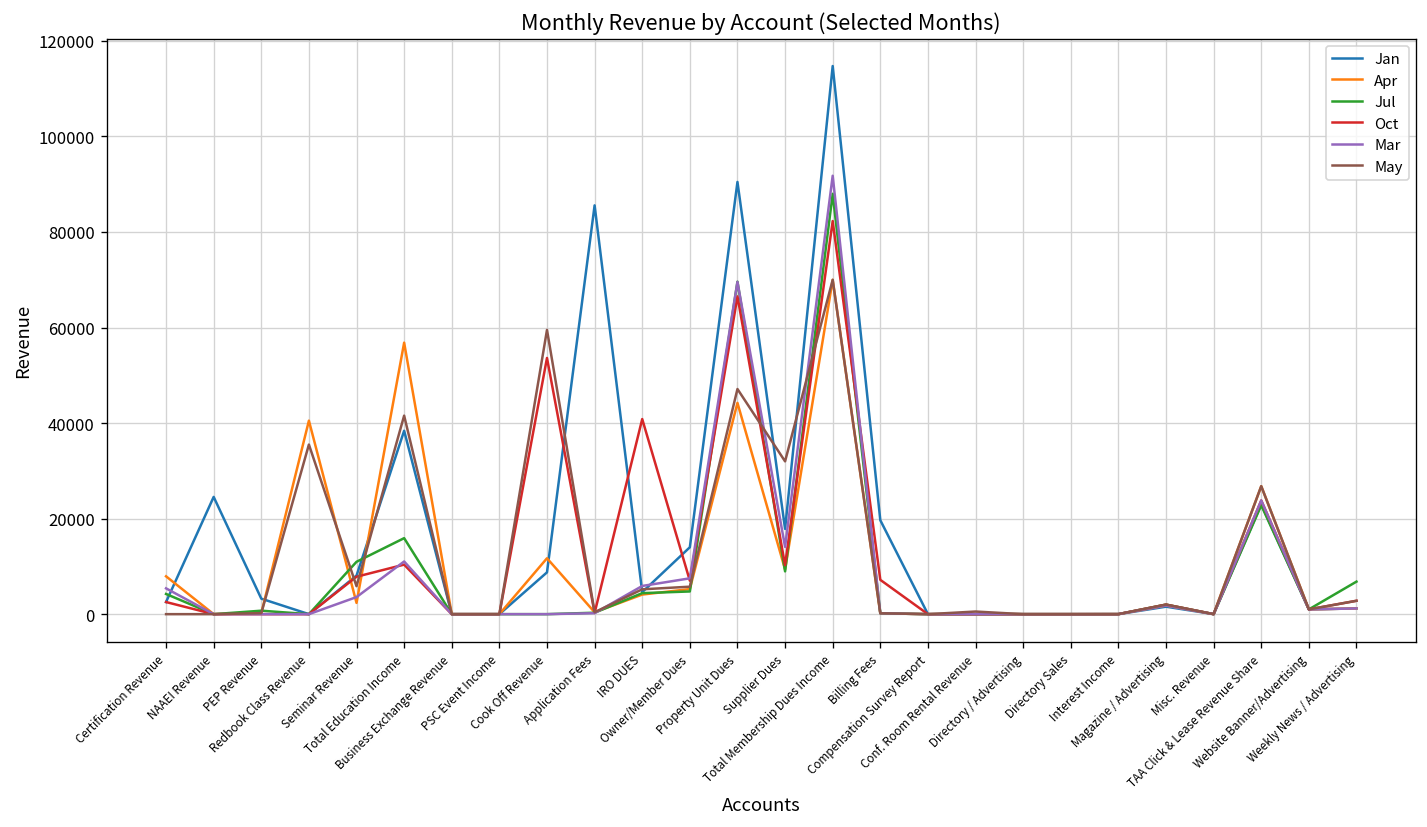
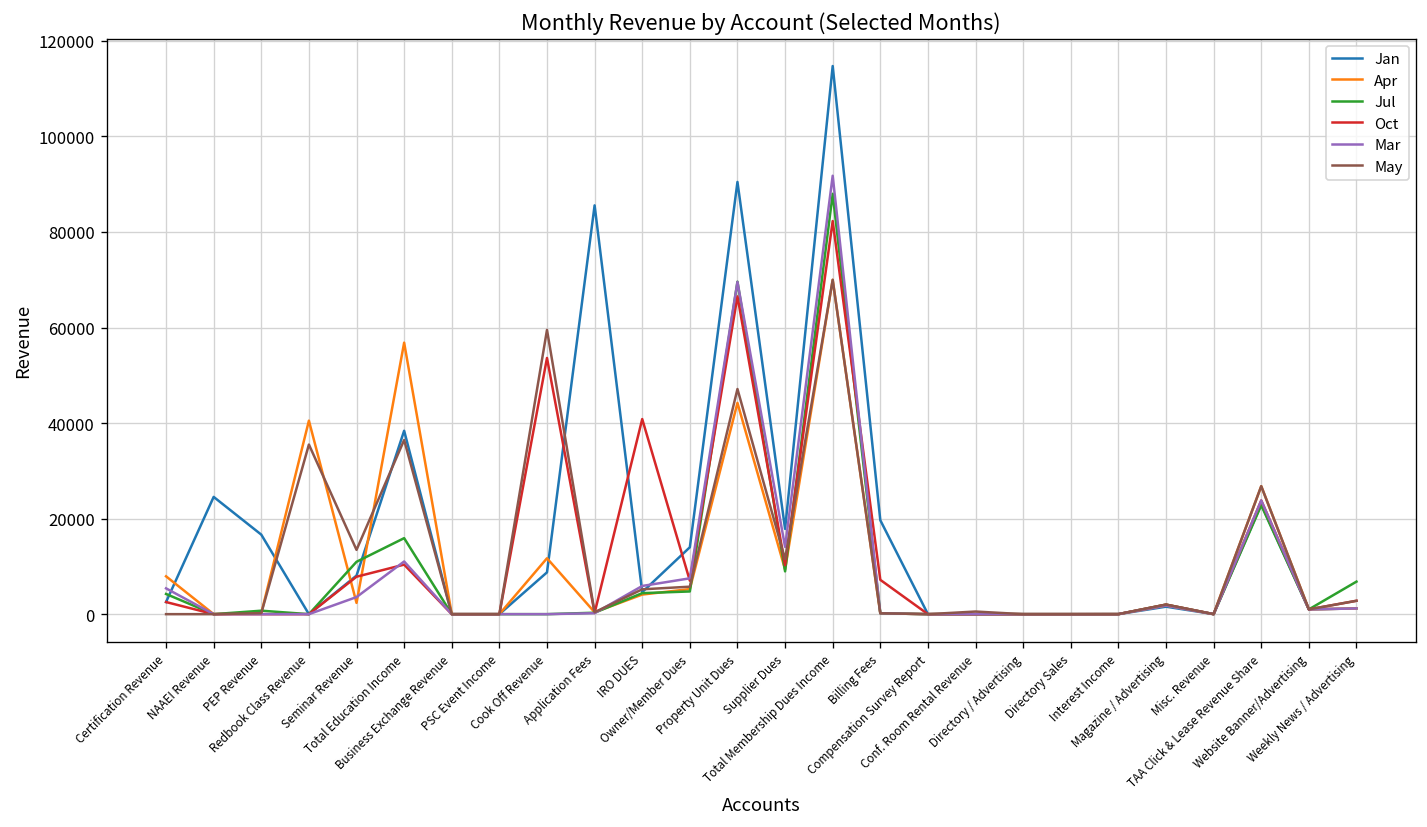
Jan, PEP Revenue: 3000 -> 17000
May, Seminar Revenue: 6000 -> 13000
May, Total Education Income: 42000 -> 36000
May, Supplier Dues: 32000 -> 12000
